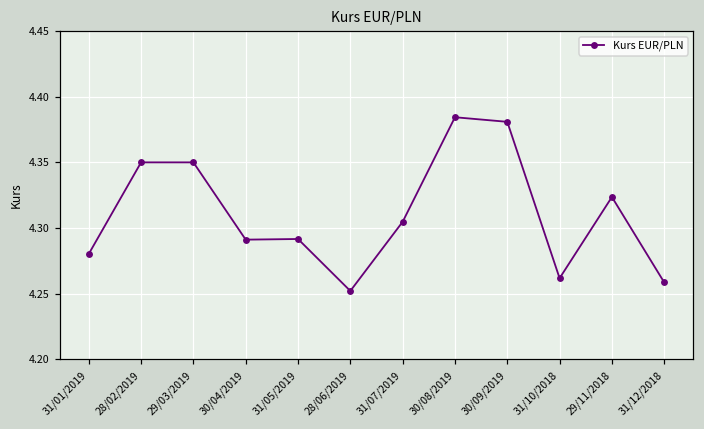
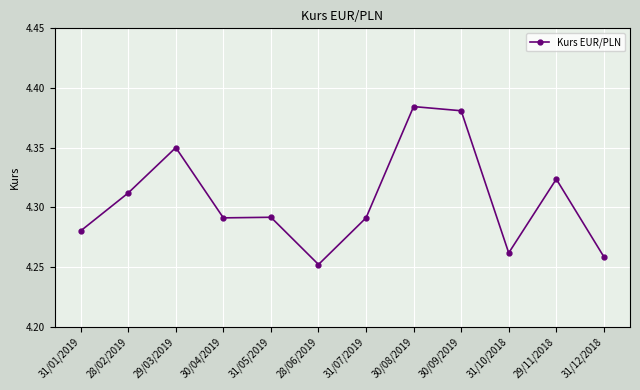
28/02/2019: 4.350 -> 4.312
31/07/2019: 4.305 -> 4.291
